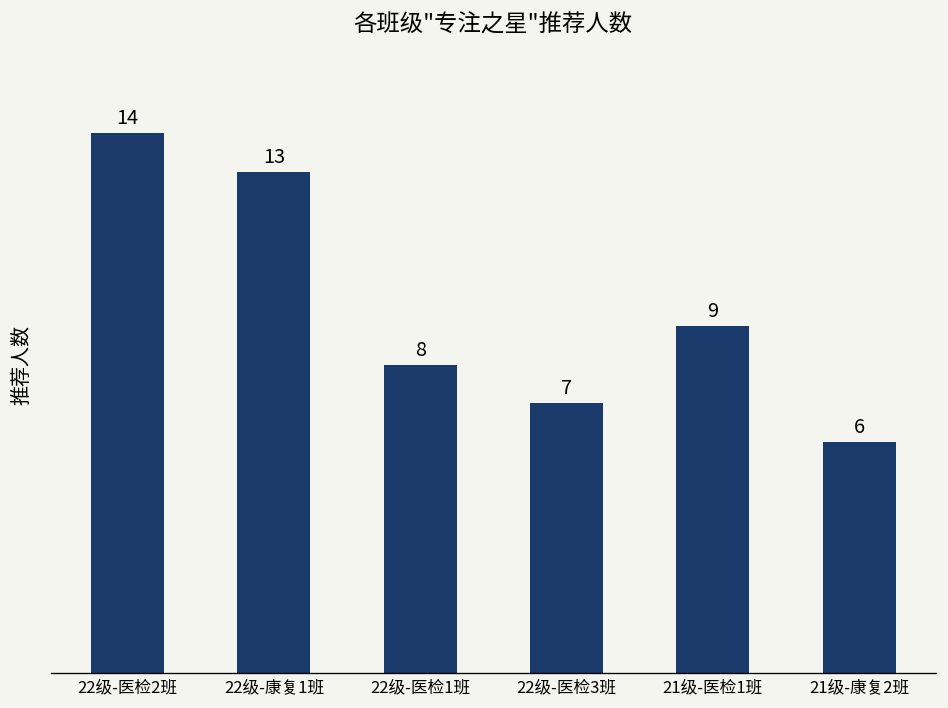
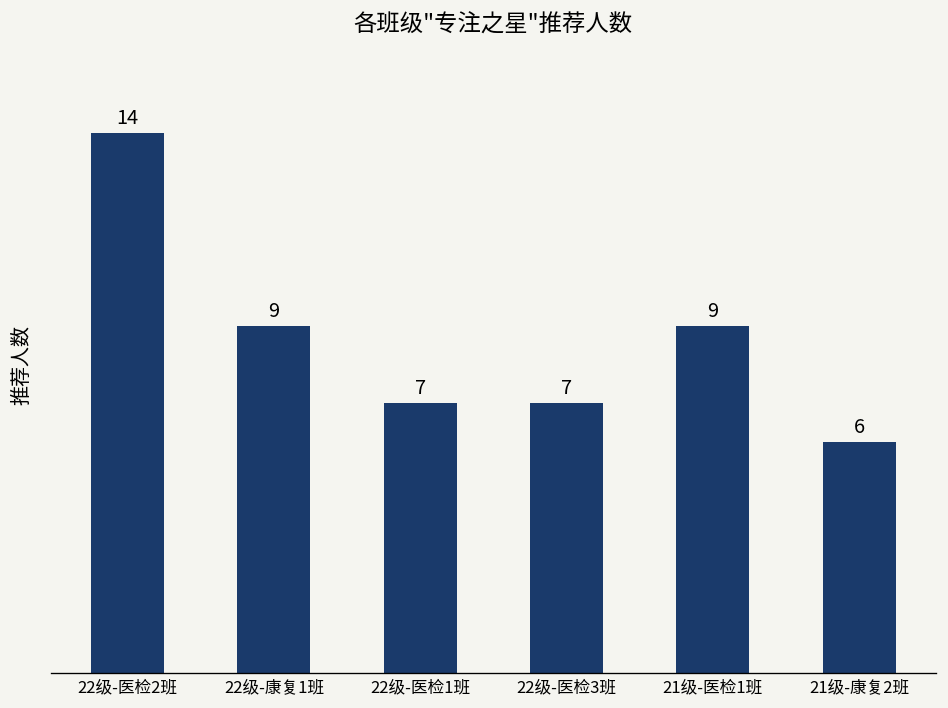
22级-康复1班: 13 -> 9
22级-医检1班: 8 -> 7
